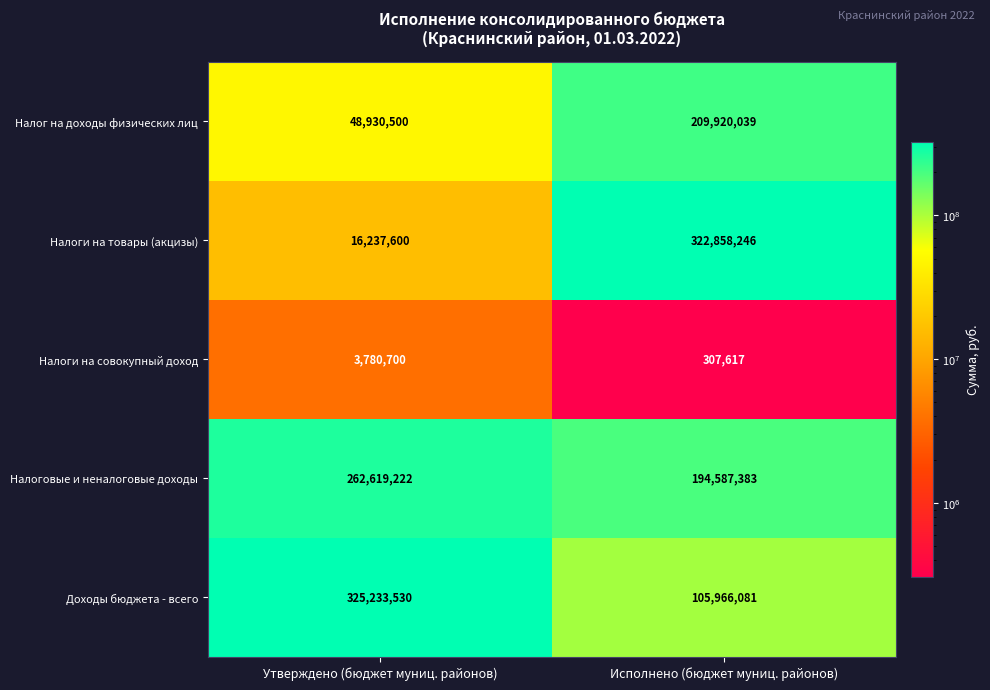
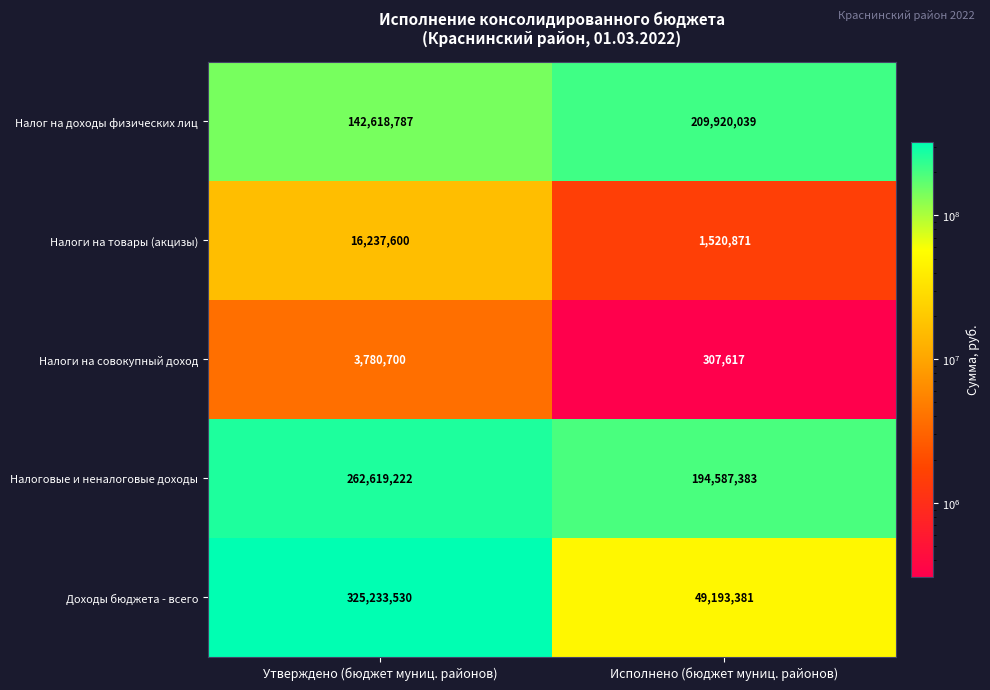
Налог на доходы физических лиц, Утверждено (бюджет муниц. районов): 48,930,500 -> 142,618,787
Налоги на товары (акцизы), Исполнено (бюджет муниц. районов): 322,858,246 -> 1,520,871
Доходы бюджета - всего, Исполнено (бюджет муниц. районов): 105,966,081 -> 49,193,381
